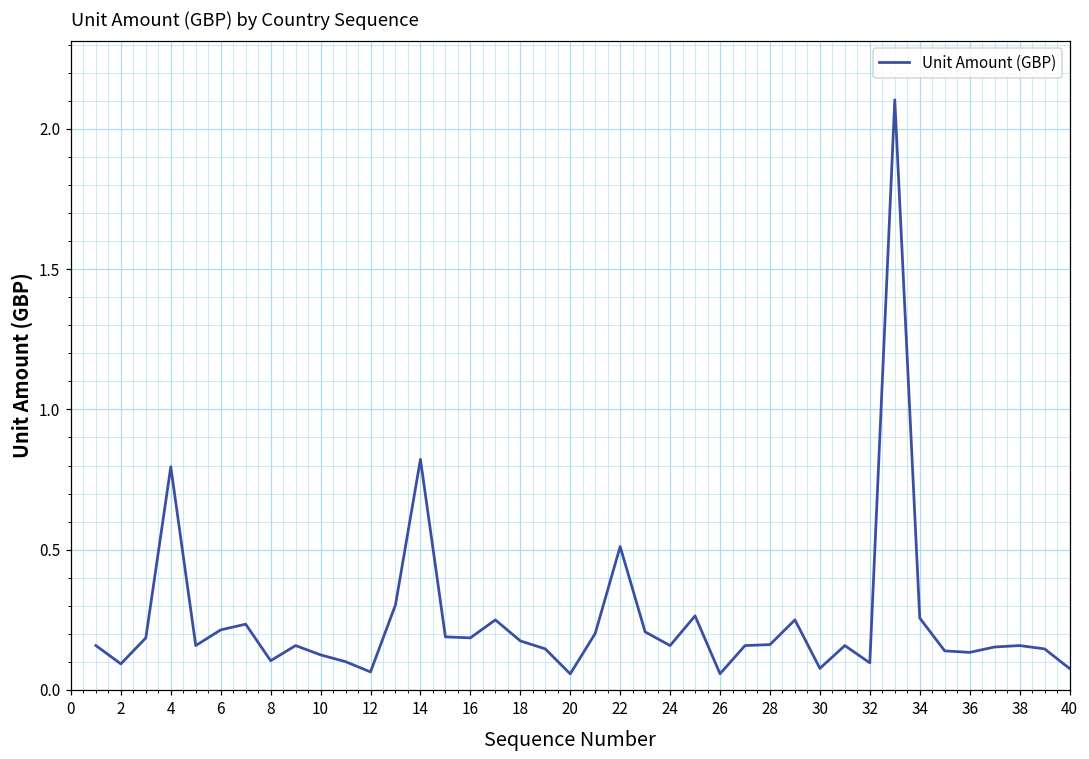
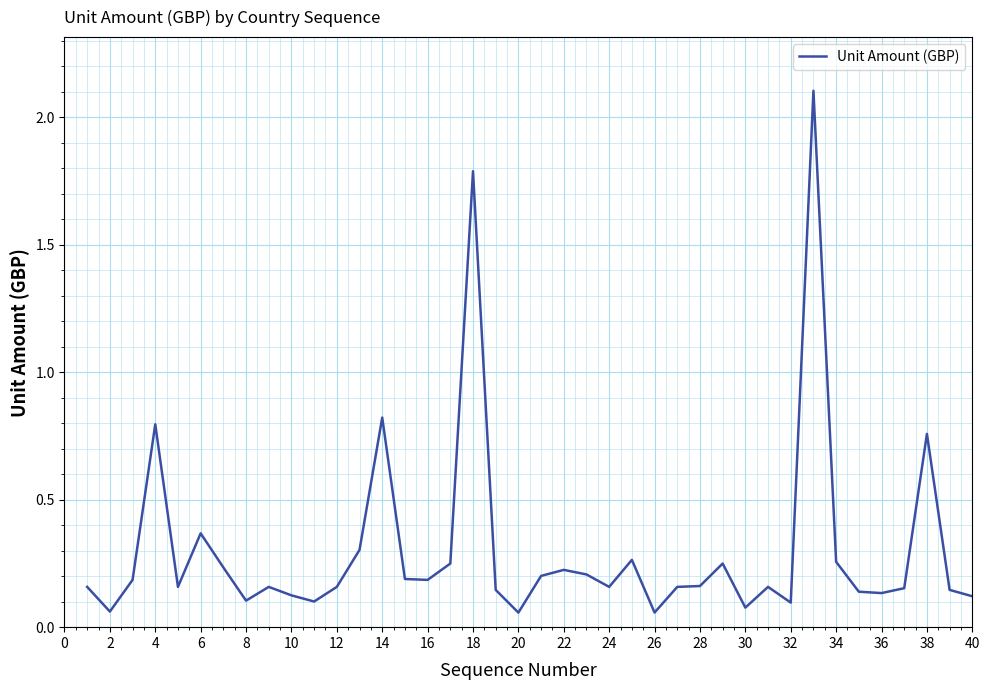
2: 0.09 -> 0.06
6: 0.21 -> 0.37
12: 0.06 -> 0.16
18: 0.17 -> 1.79
22: 0.51 -> 0.22
38: 0.16 -> 0.76
40: 0.08 -> 0.12
